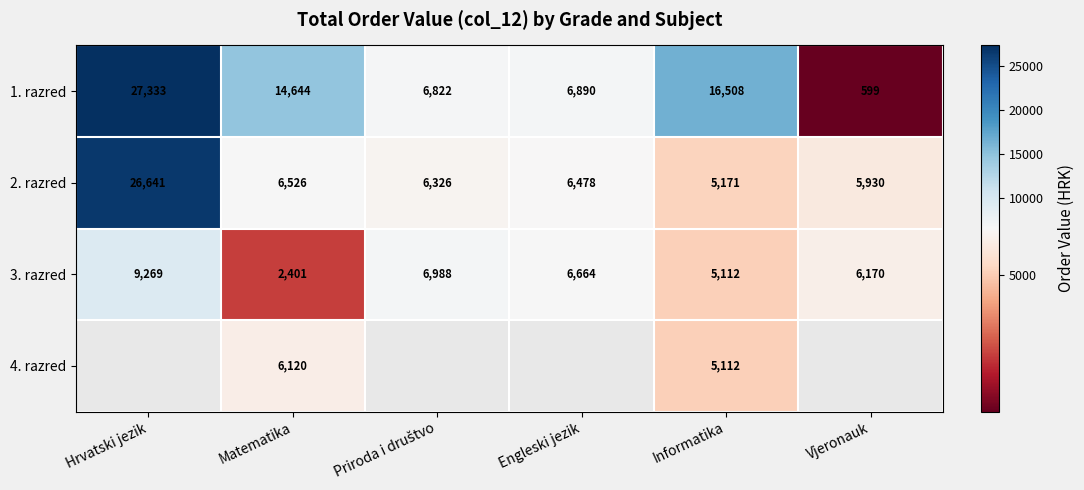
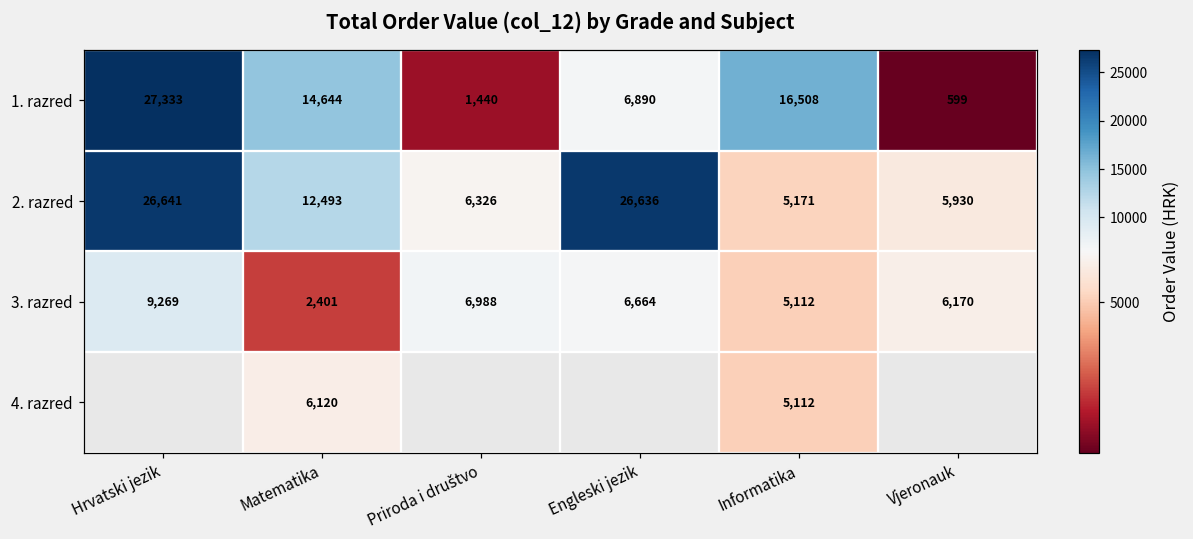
1. razred, Priroda i društvo: 6,822 -> 1,440
2. razred, Matematika: 6,526 -> 12,493
2. razred, Engleski jezik: 6,478 -> 26,636
